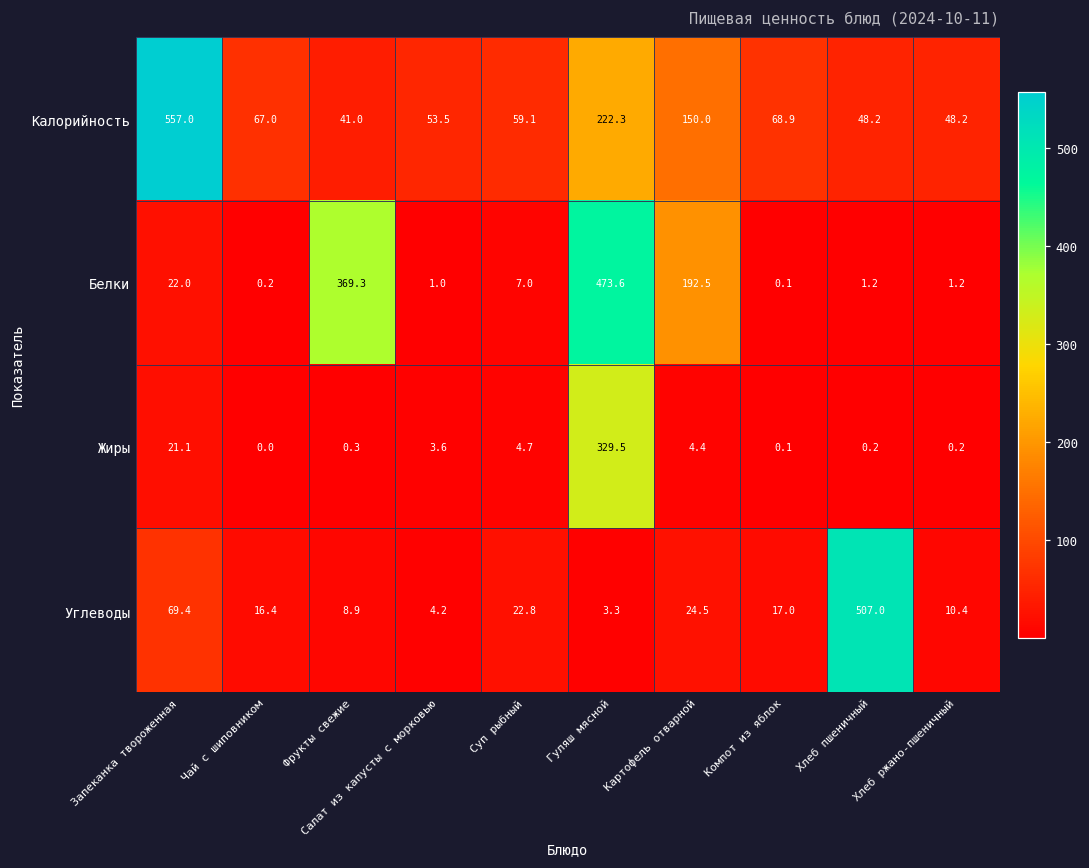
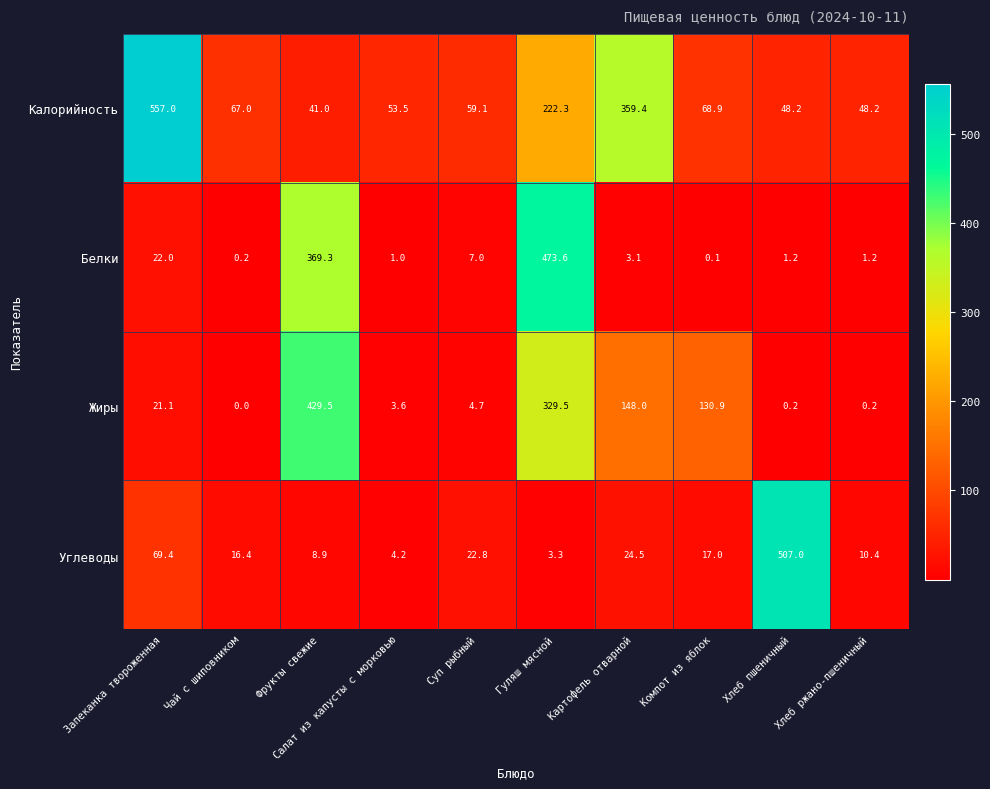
Калорийность, Картофель отварной: 150.0 -> 359.4
Белки, Картофель отварной: 192.5 -> 3.1
Жиры, Фрукты свежие: 0.3 -> 429.5
Жиры, Картофель отварной: 4.4 -> 148.0
Жиры, Компот из яблок: 0.1 -> 130.9
